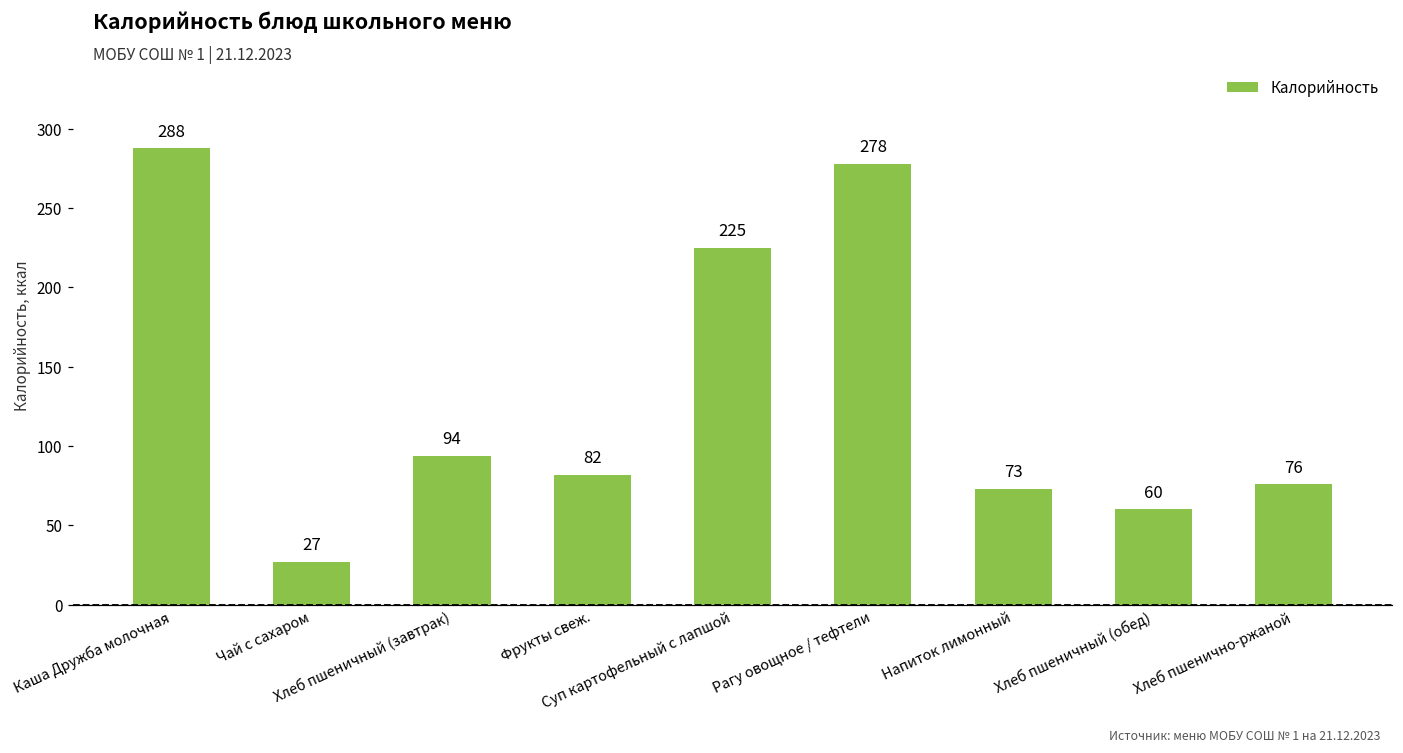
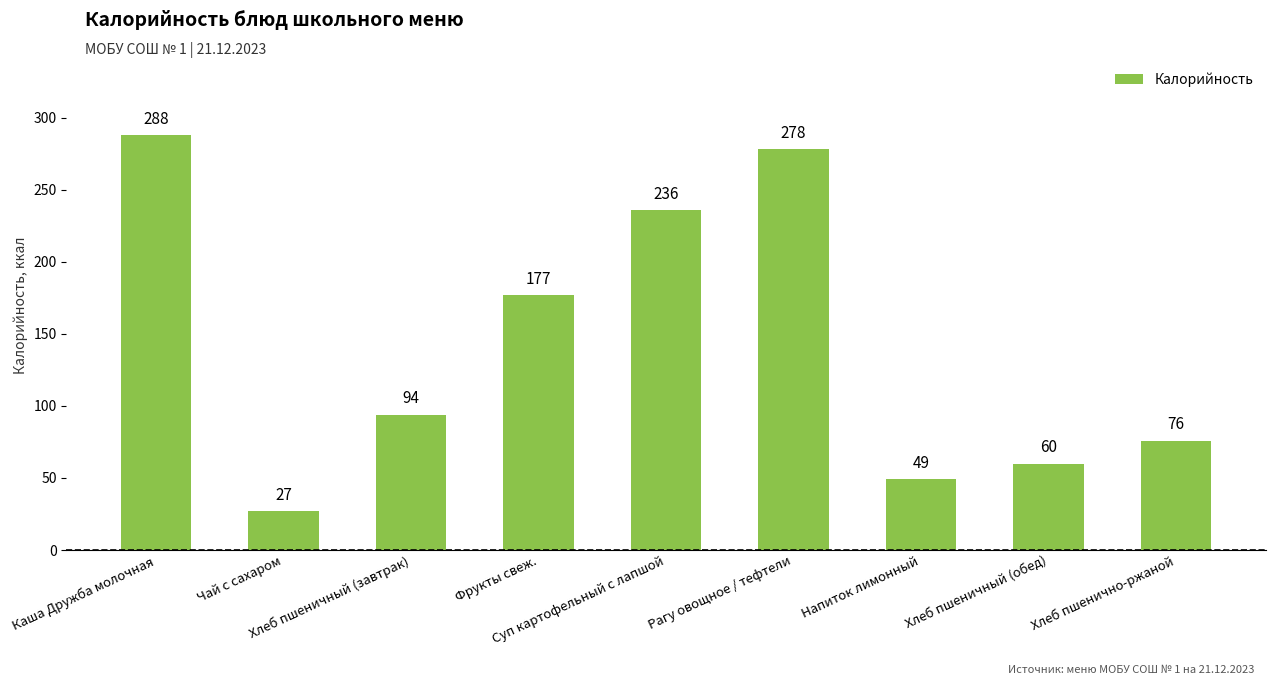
Фрукты свеж.: 82 -> 177
Суп картофельный с лапшой: 225 -> 236
Напиток лимонный: 73 -> 49
